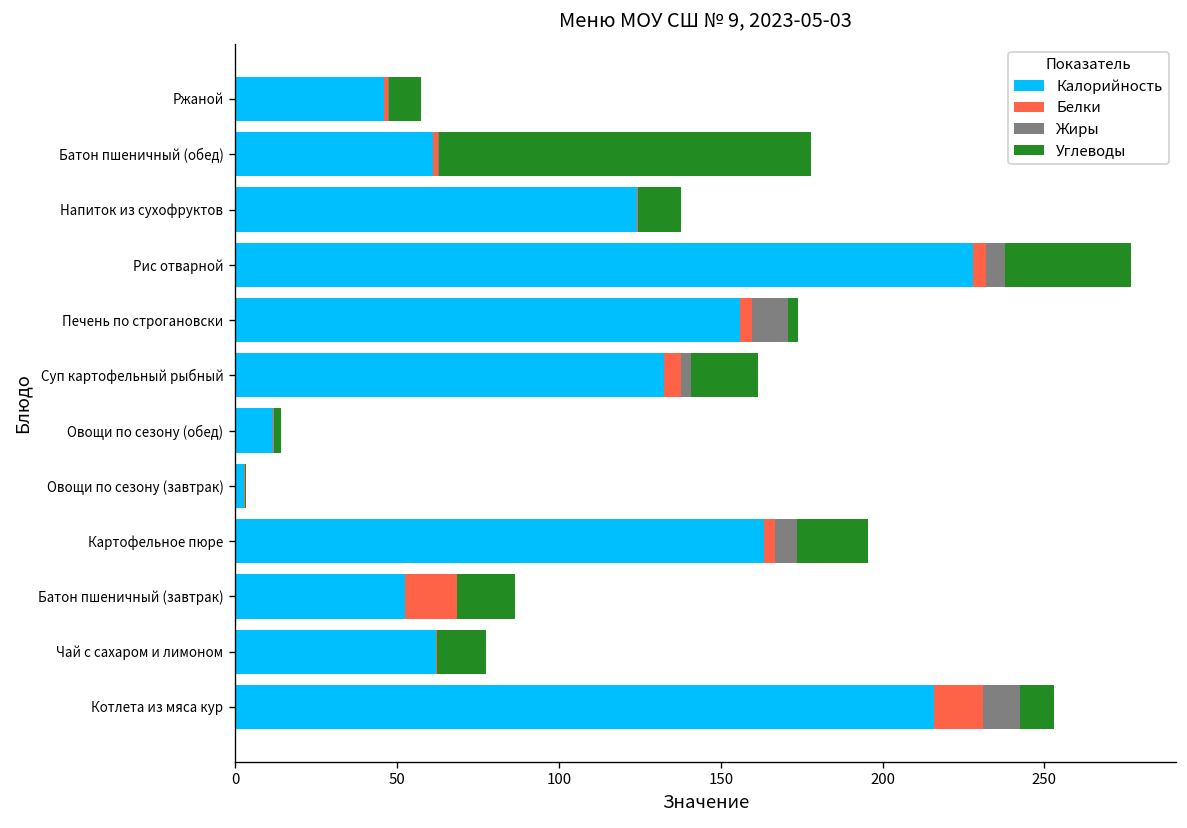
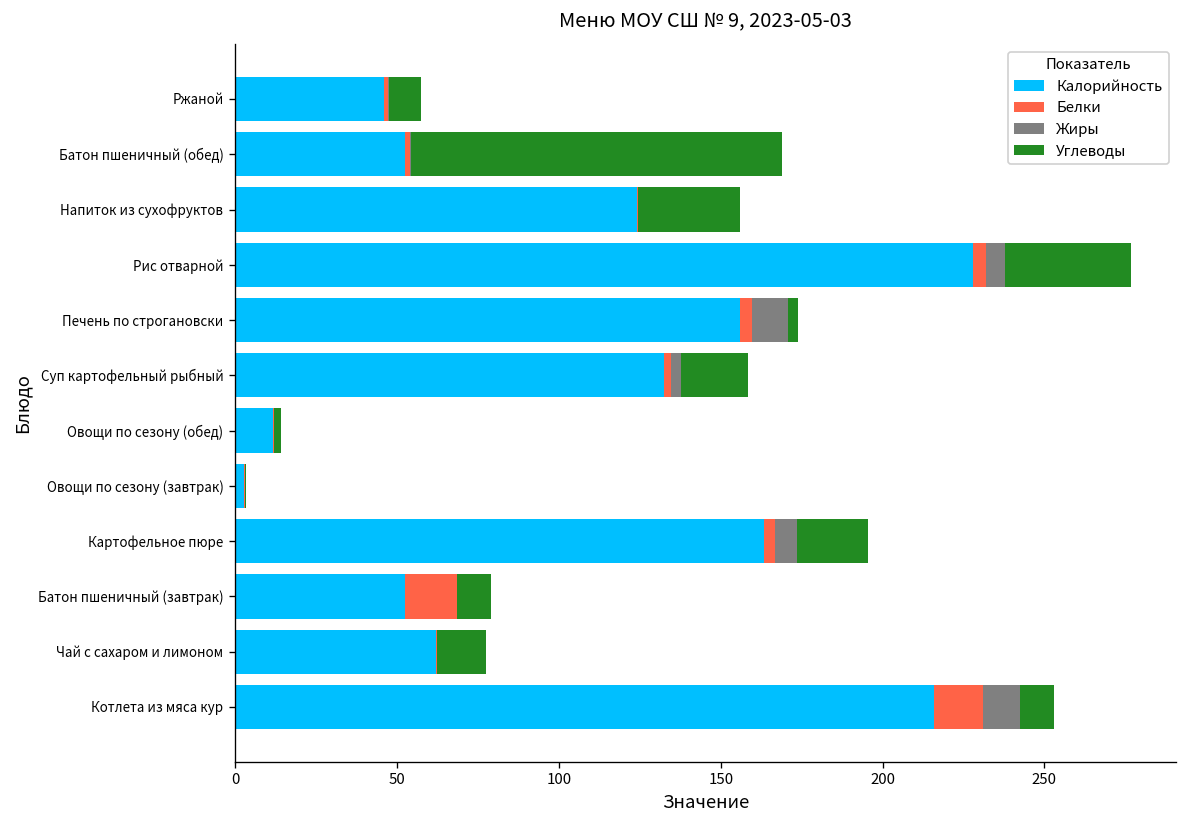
Калорийность, Батон пшеничный (обед): 61 -> 52
Углеводы, Напиток из сухофруктов: 13 -> 31
Белки, Суп картофельный рыбный: 5 -> 2
Углеводы, Батон пшеничный (завтрак): 18 -> 10
